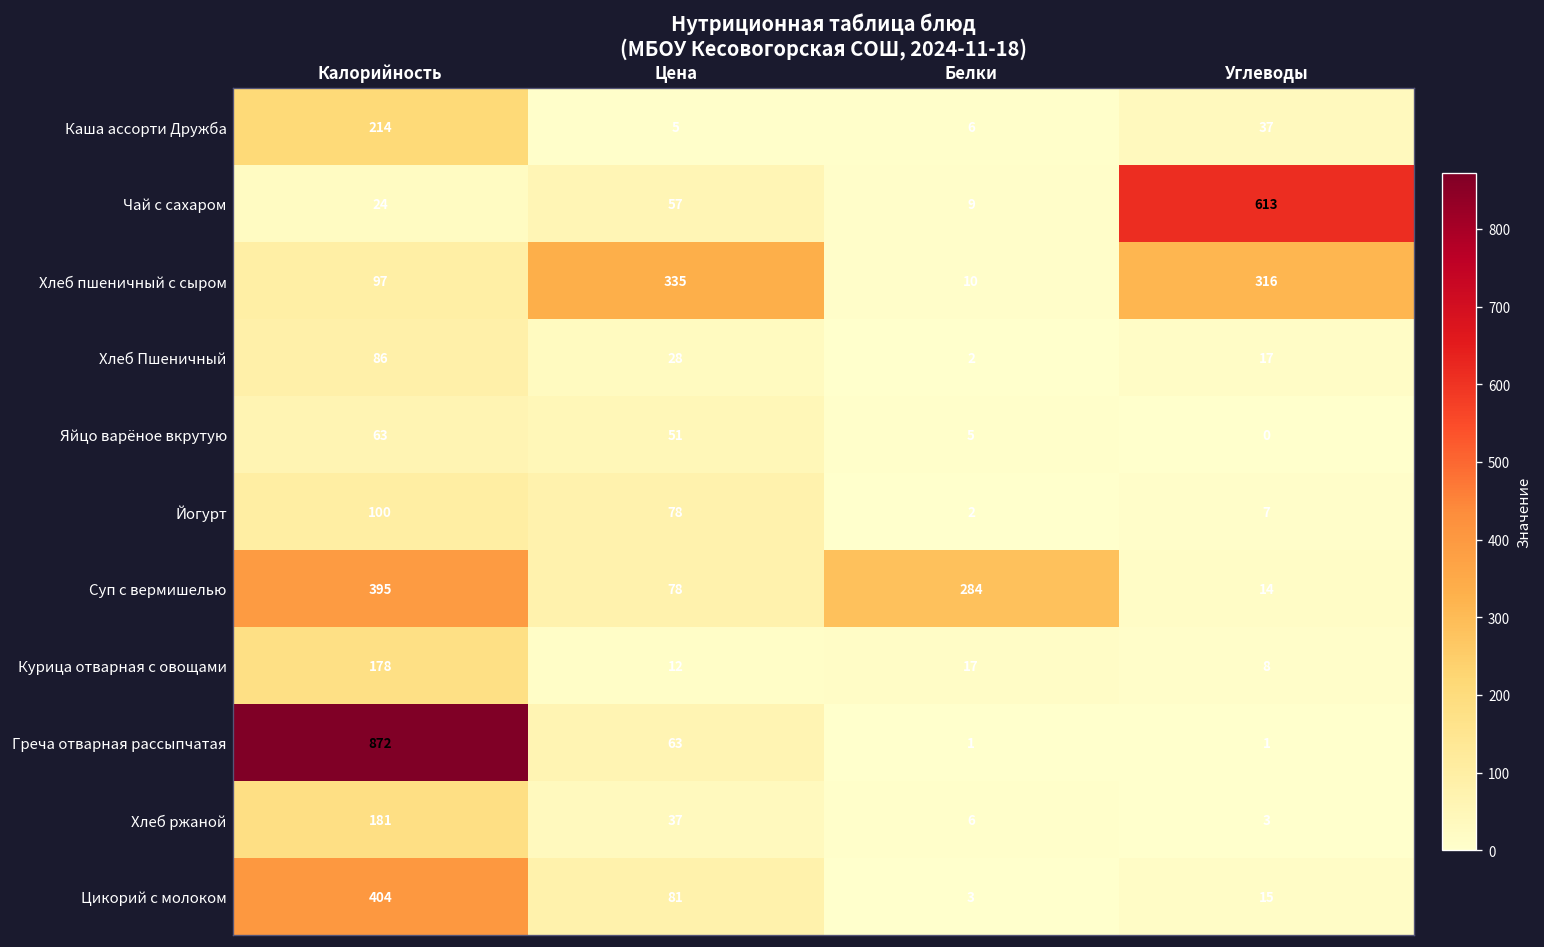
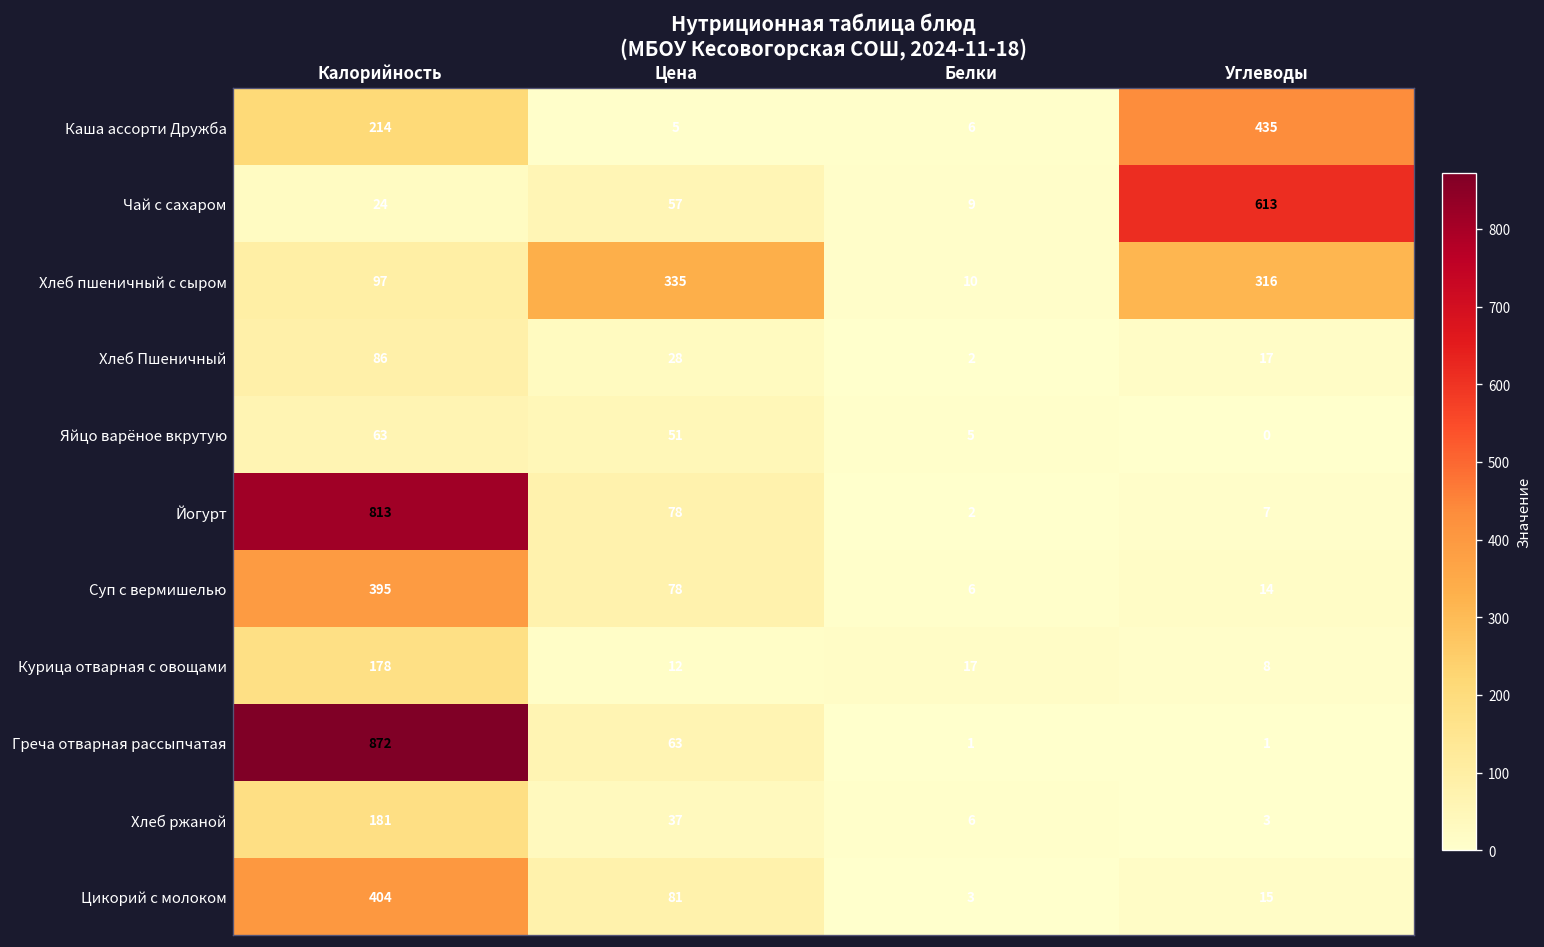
Каша ассорти Дружба, Углеводы: 37 -> 435
Йогурт, Калорийность: 100 -> 813
Суп с вермишелью, Белки: 284 -> 6
